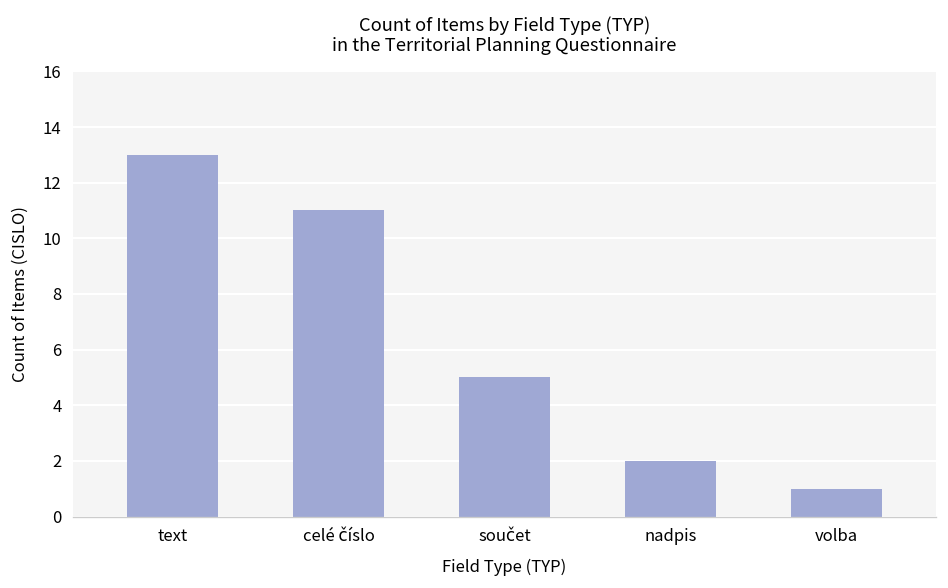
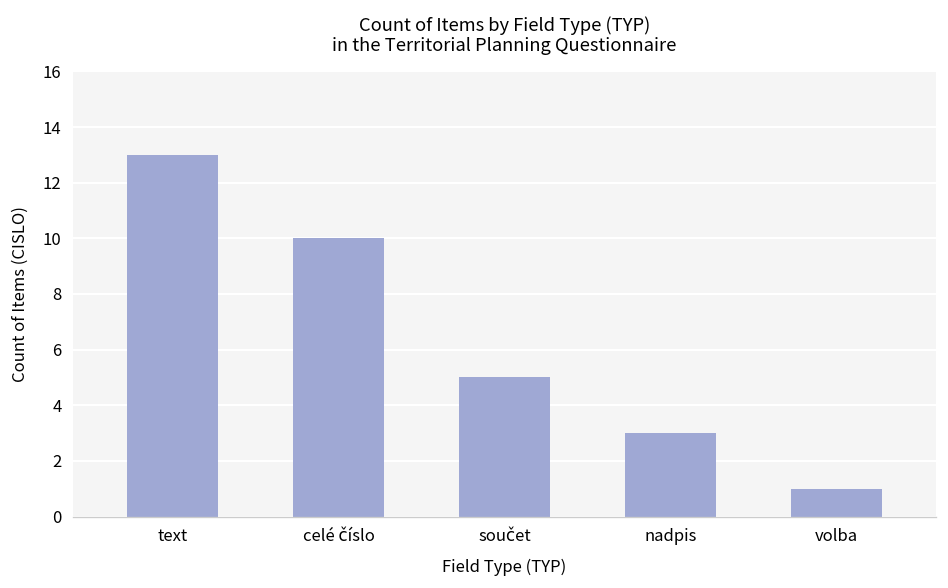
celé číslo: 11 -> 10
nadpis: 2 -> 3
